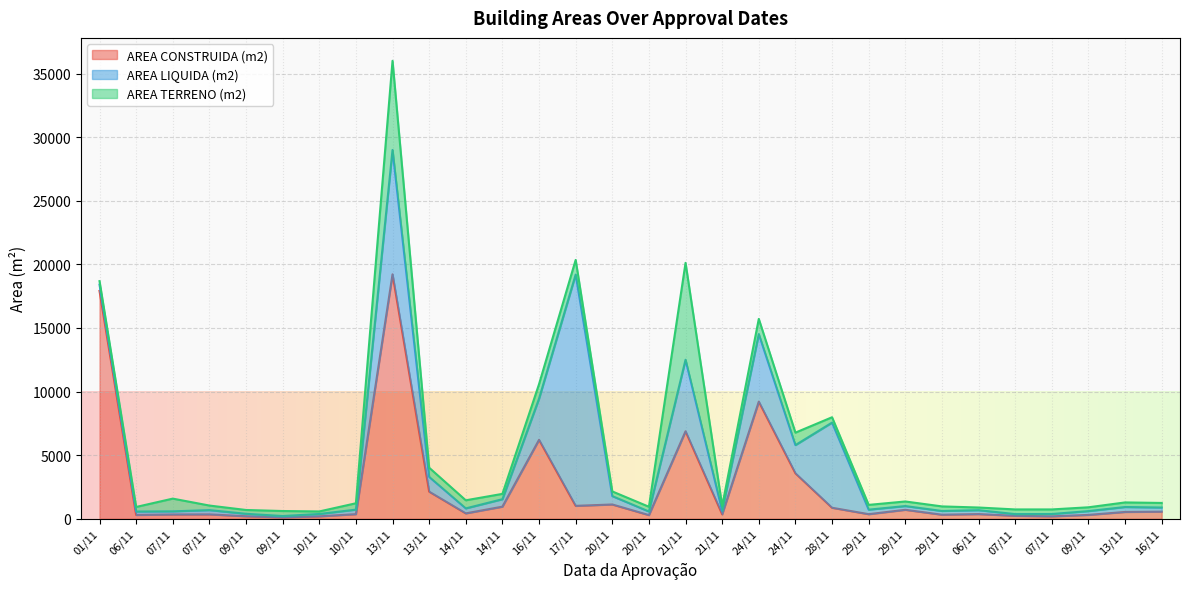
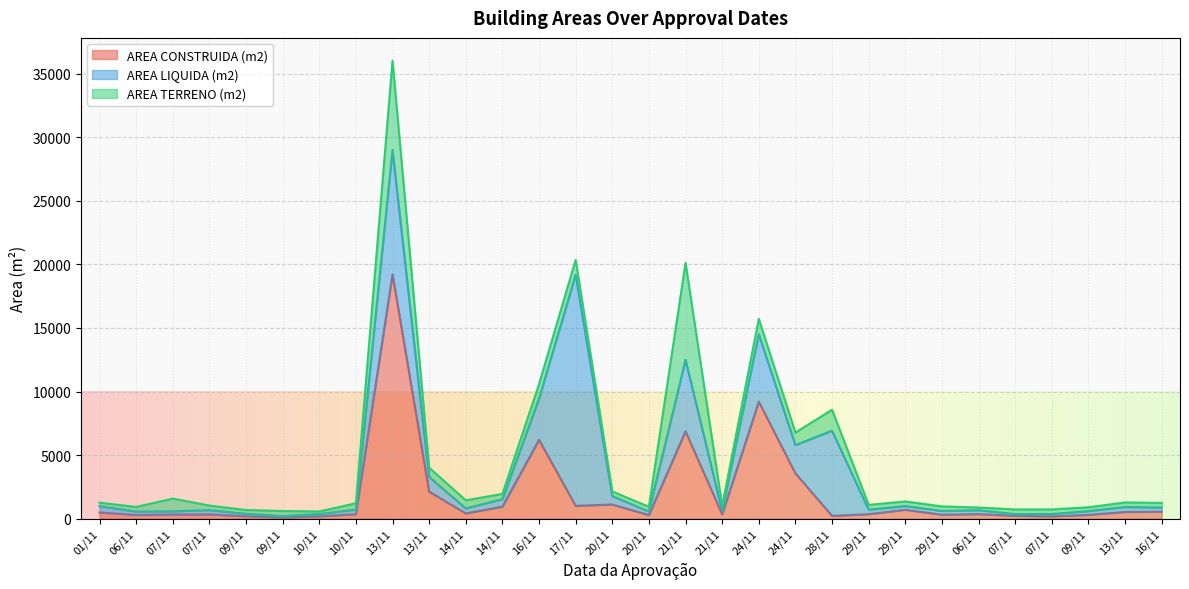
AREA CONSTRUIDA (m2), 01/11: 17900 -> 500
AREA CONSTRUIDA (m2), 28/11: 900 -> 200
AREA TERRENO (m2), 28/11: 400 -> 1600
